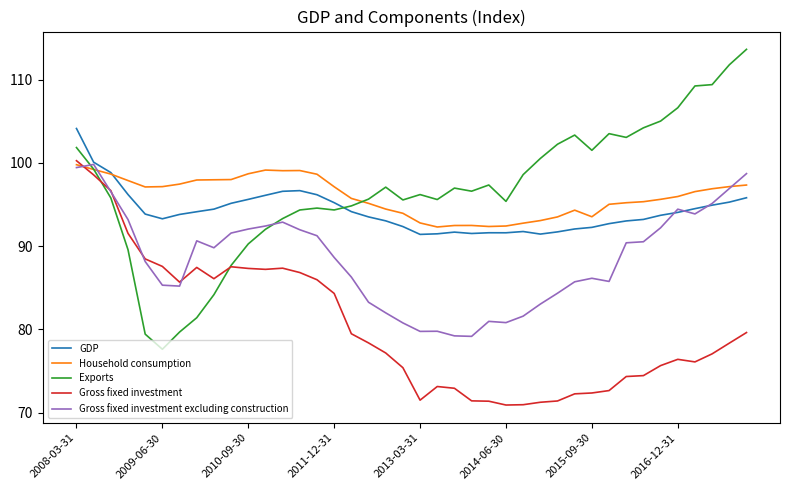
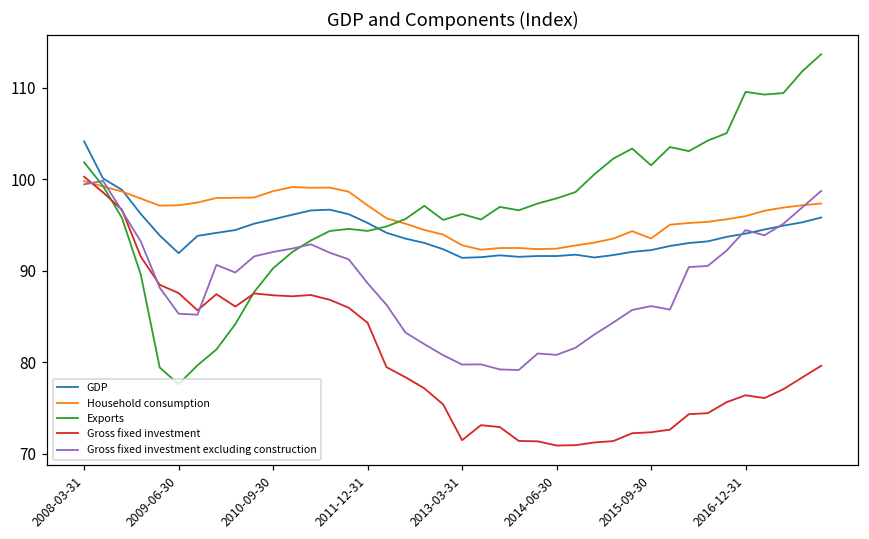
GDP, 2009-06-30: 93 -> 92
Exports, 2014-06-30: 95 -> 98
Exports, 2016-12-31: 107 -> 110
